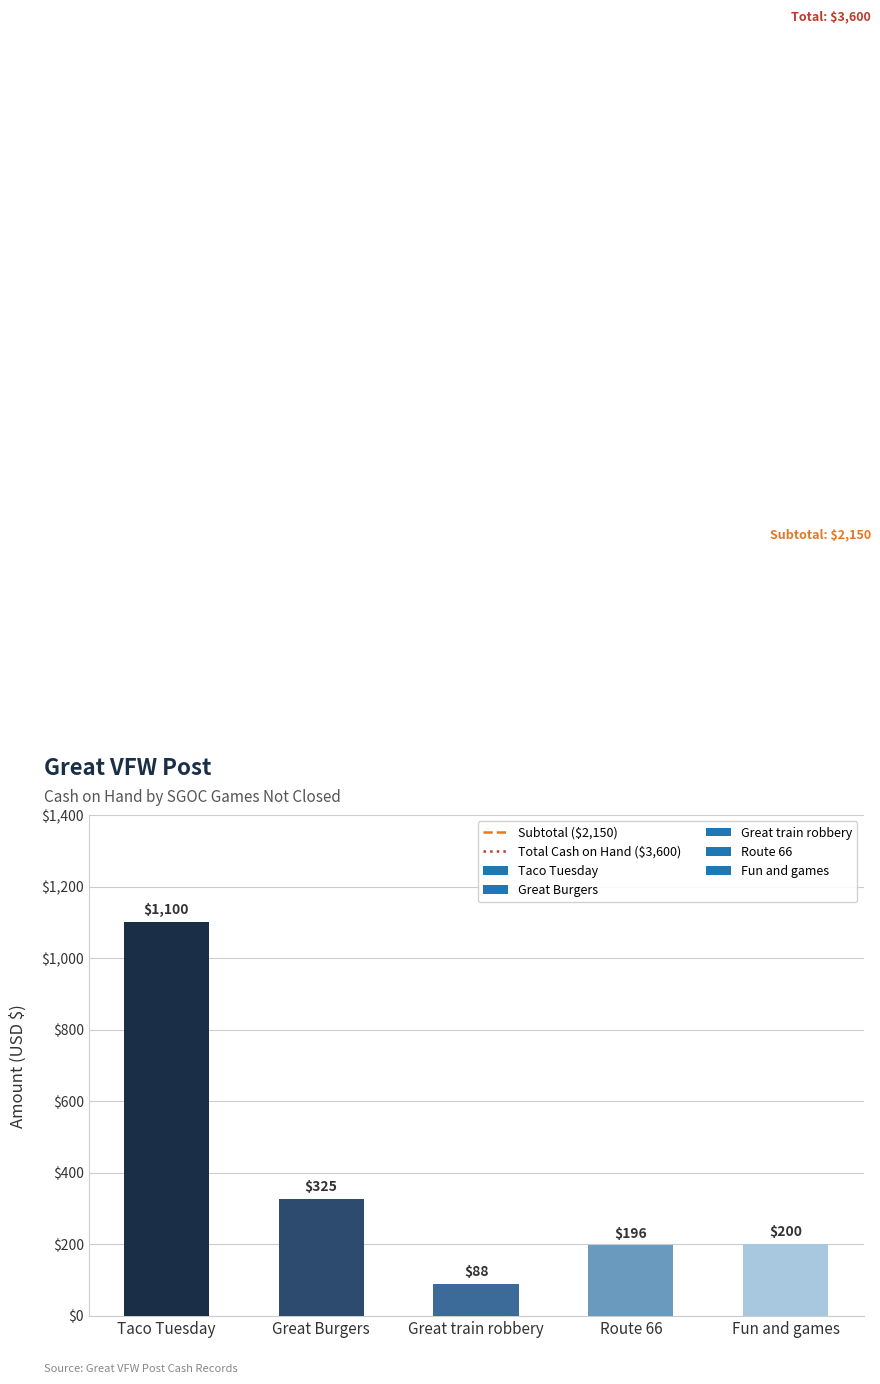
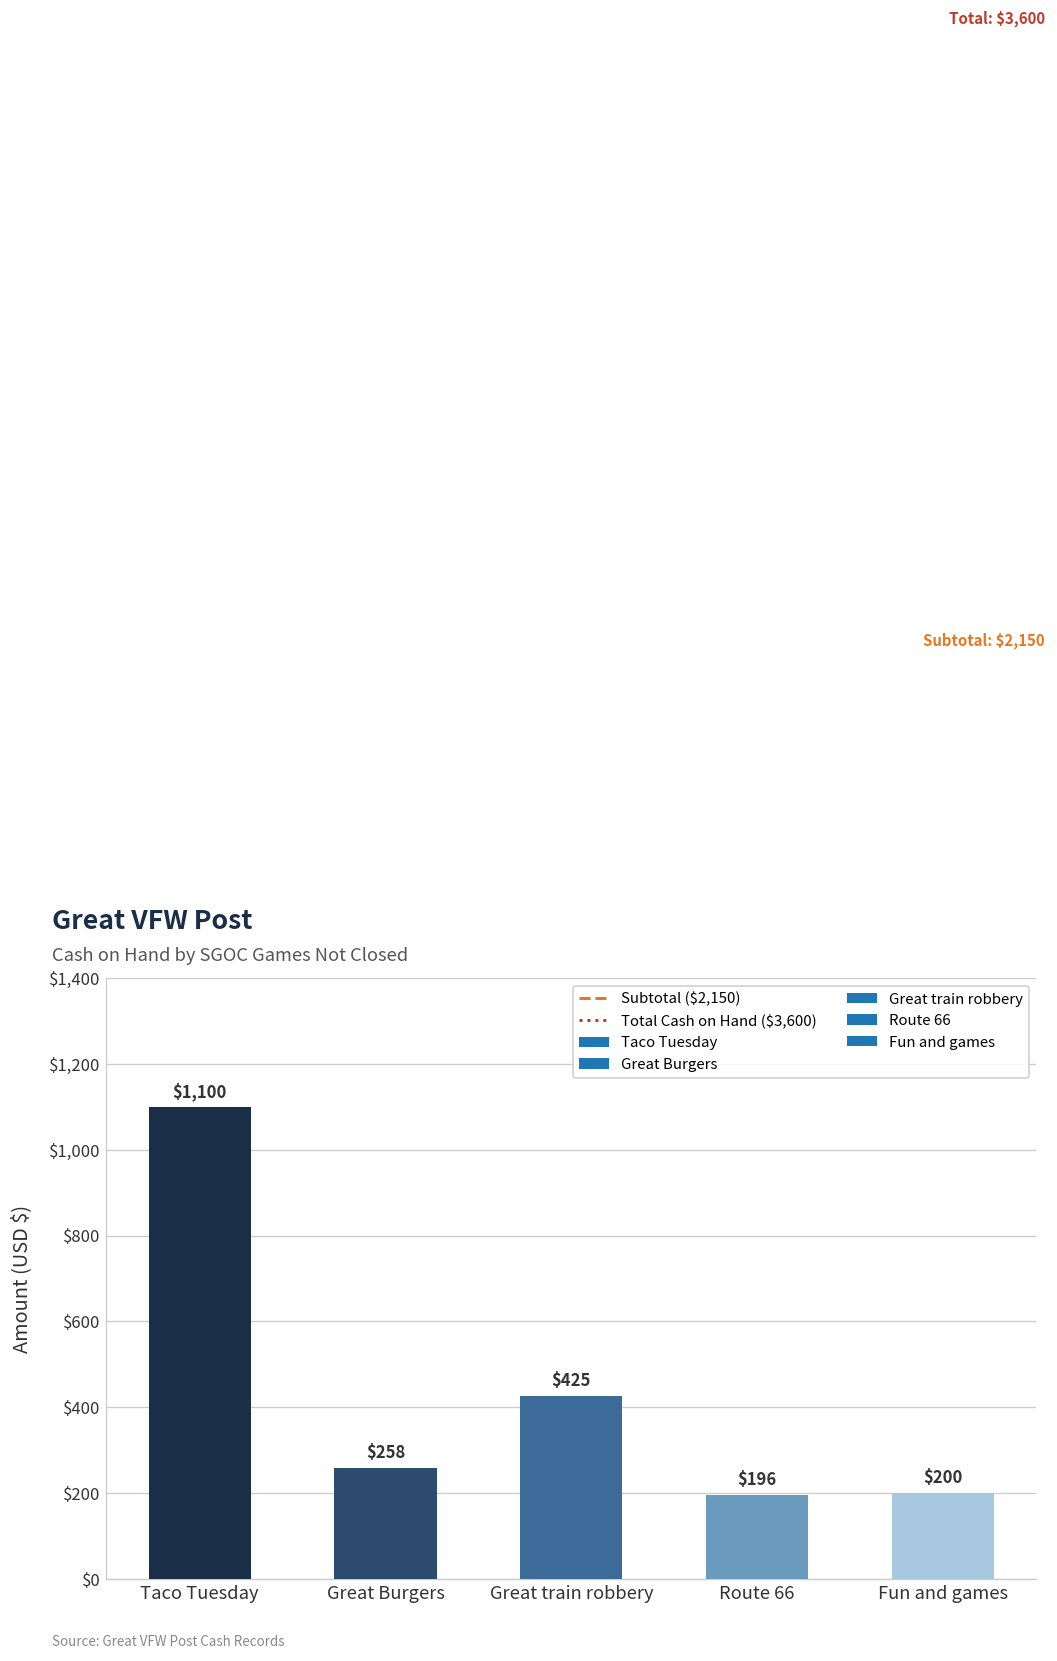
Great Burgers: $325 -> $258
Great train robbery: $88 -> $425
